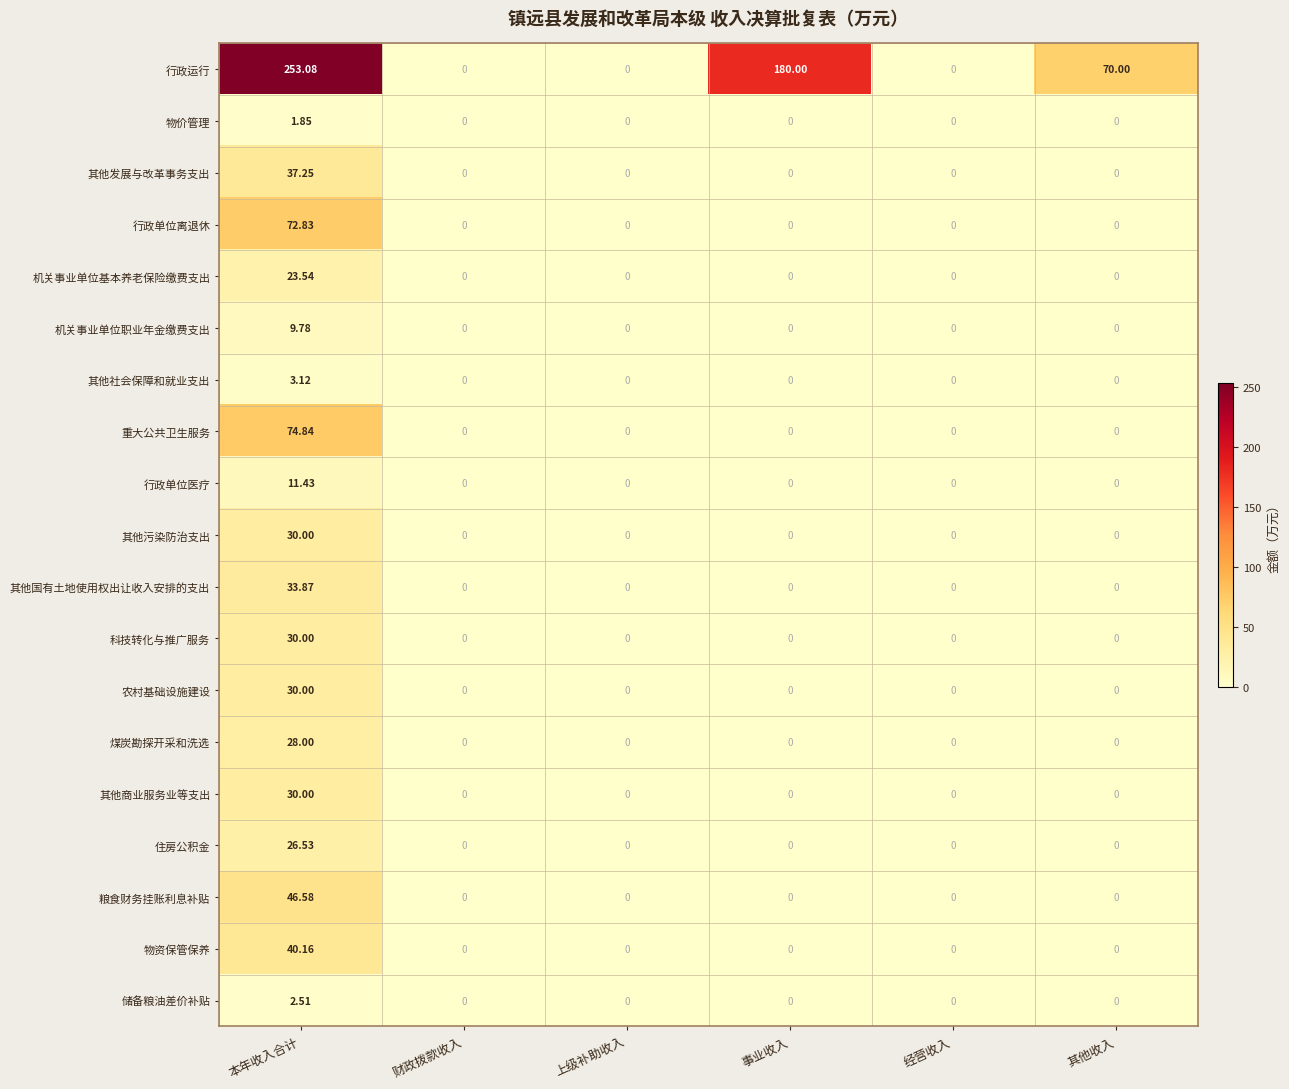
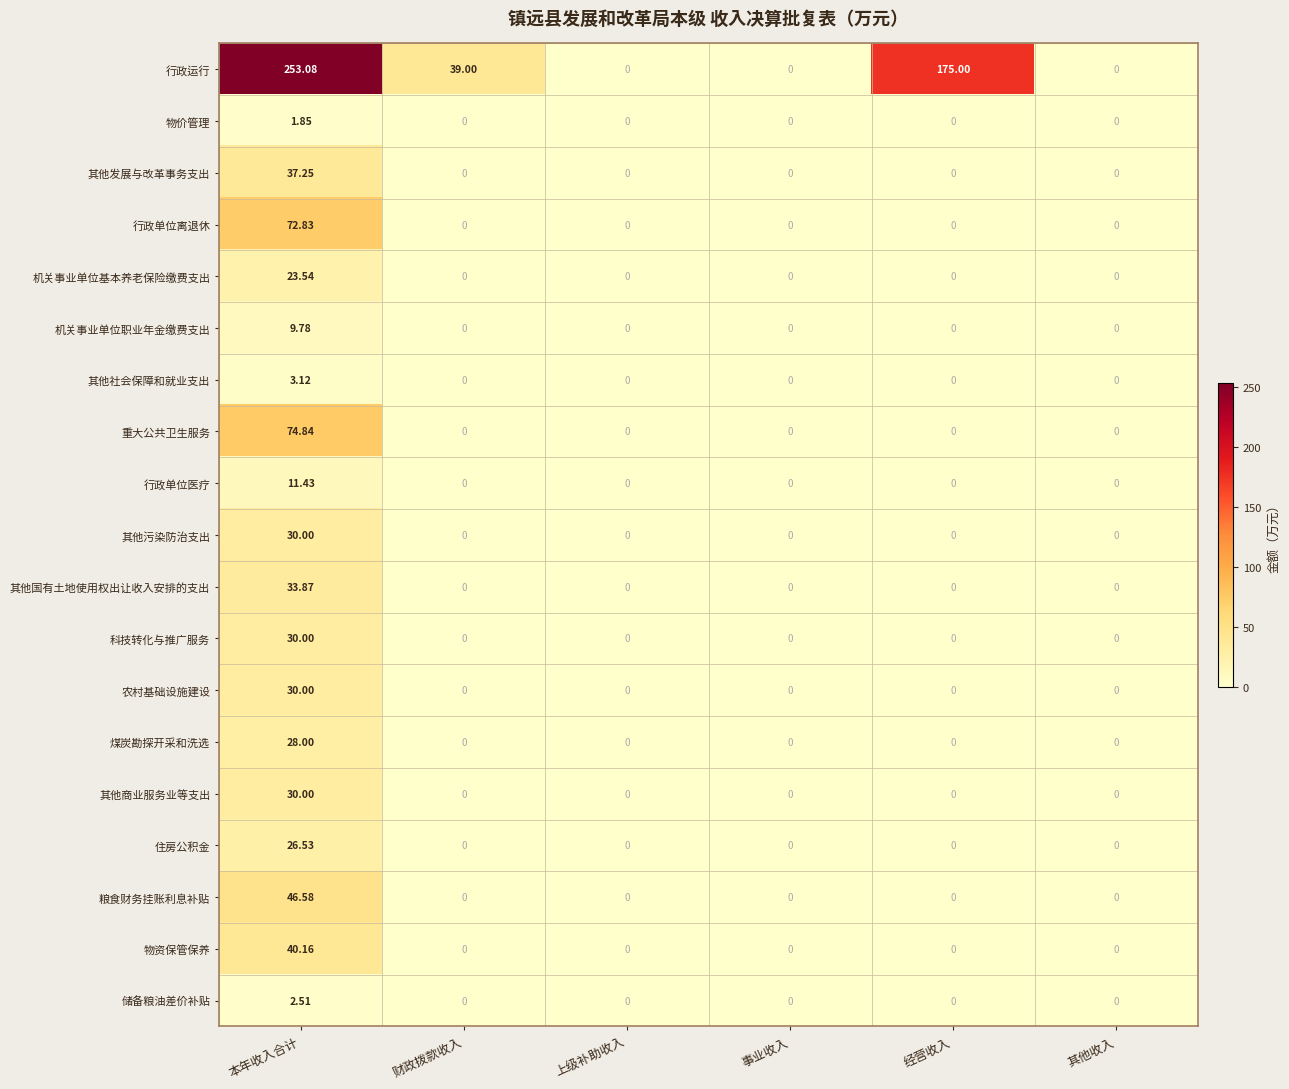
行政运行, 财政拨款收入: 0 -> 39.00
行政运行, 事业收入: 180.00 -> 0
行政运行, 经营收入: 0 -> 175.00
行政运行, 其他收入: 70.00 -> 0
